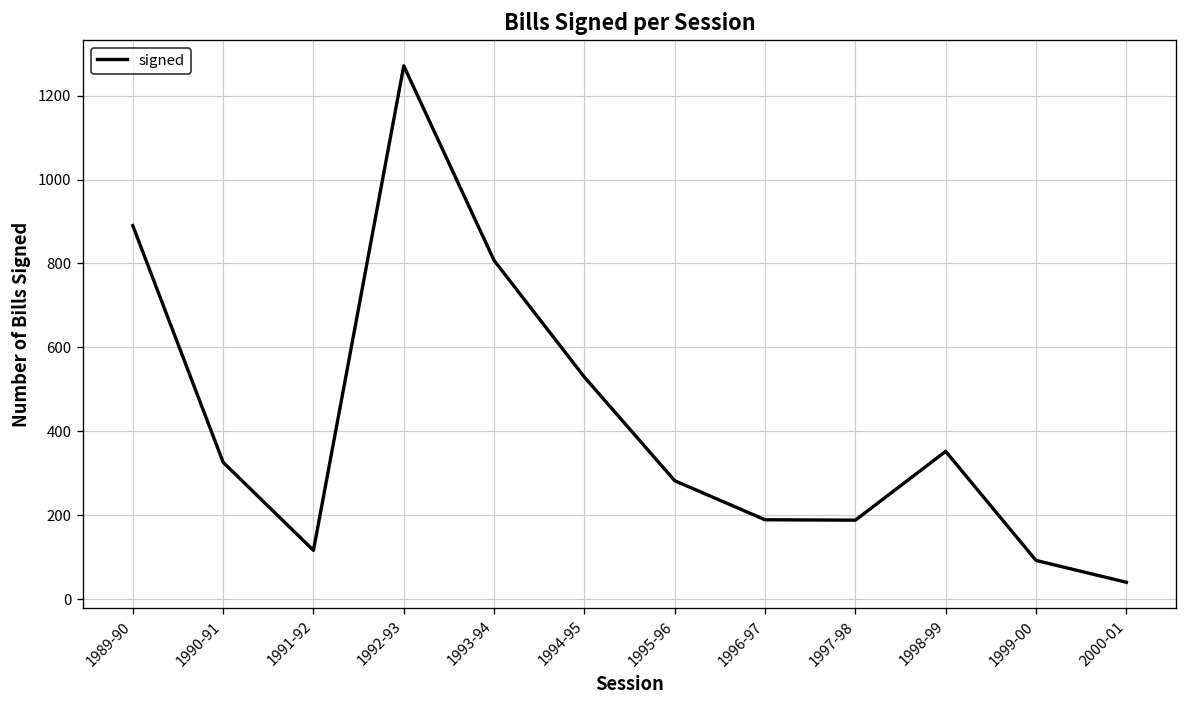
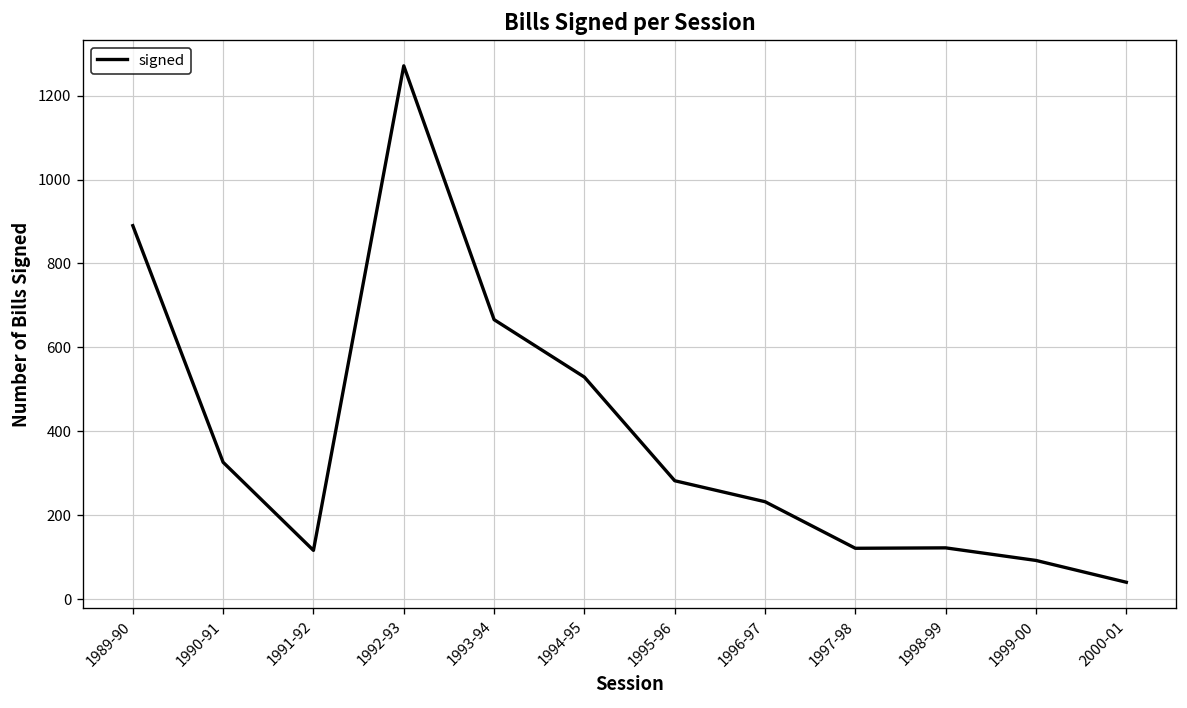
1993-94: 810 -> 670
1996-97: 190 -> 230
1997-98: 190 -> 120
1998-99: 350 -> 120
